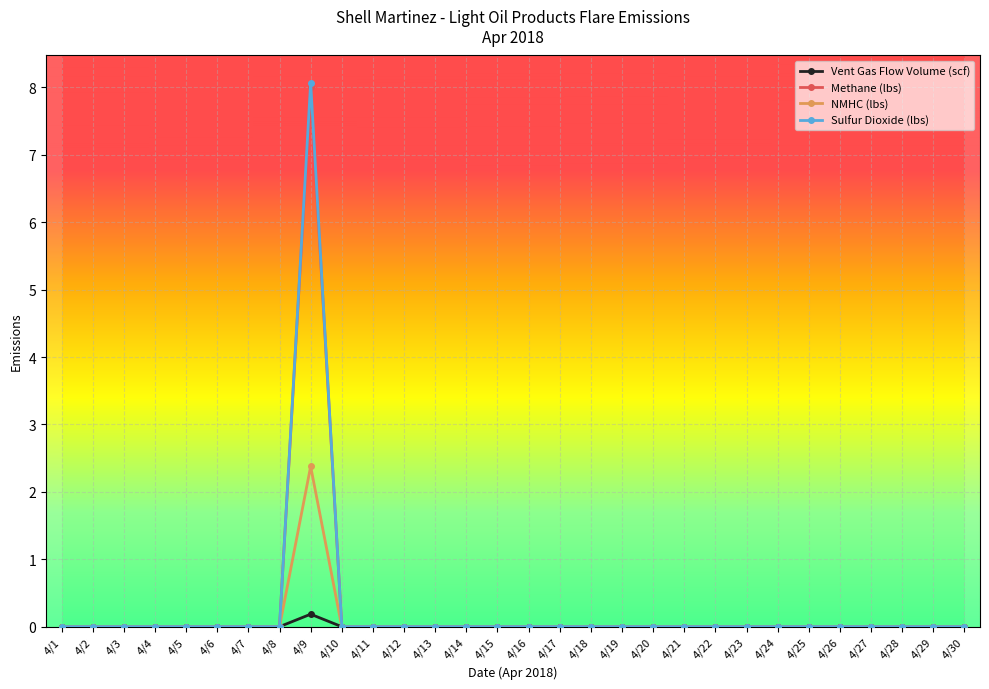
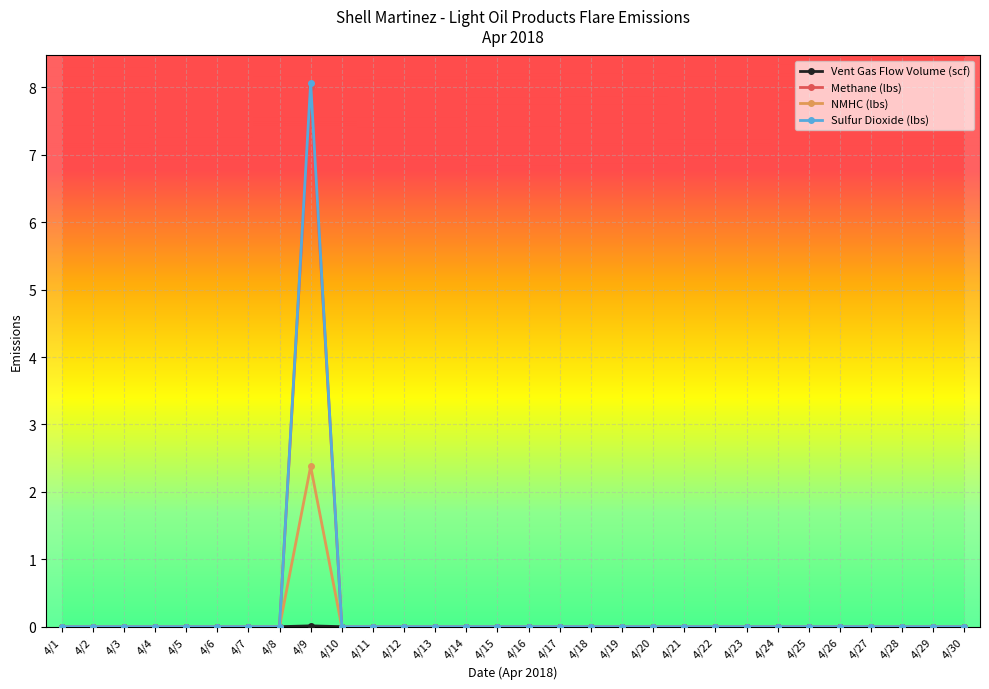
Vent Gas Flow Volume (scf), 4/9: 0.2 -> 0.0
